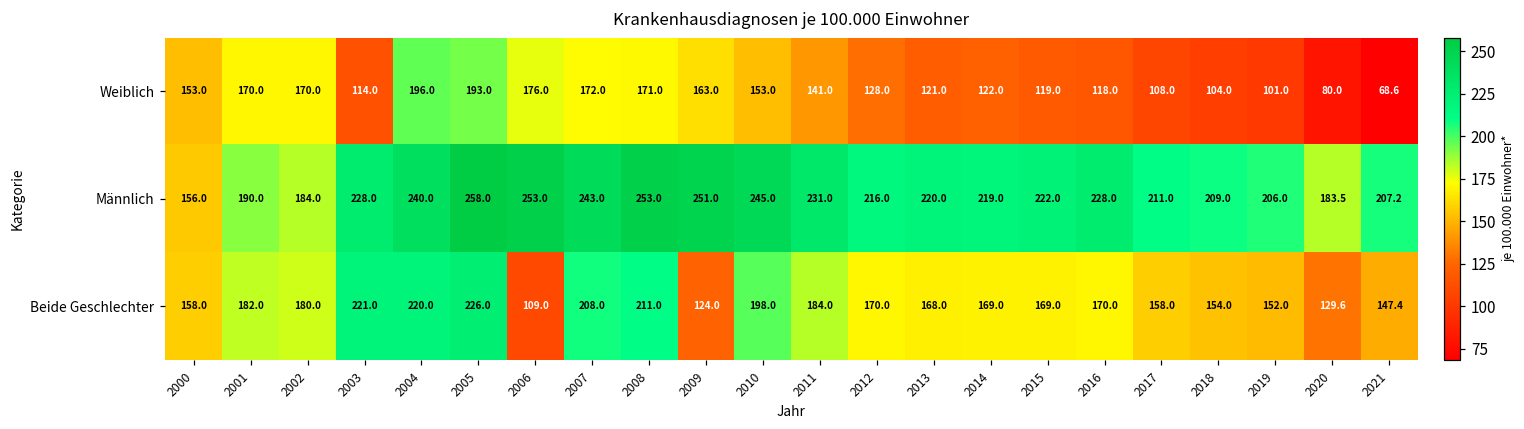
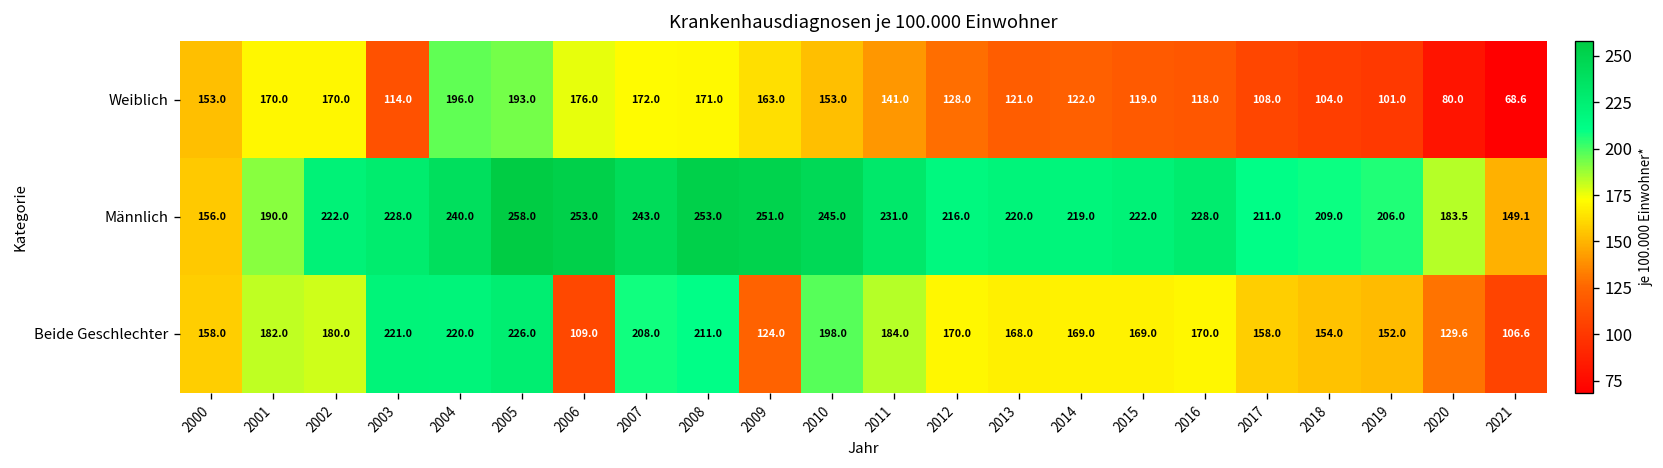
Männlich, 2002: 184.0 -> 222.0
Männlich, 2021: 207.2 -> 149.1
Beide Geschlechter, 2021: 147.4 -> 106.6
